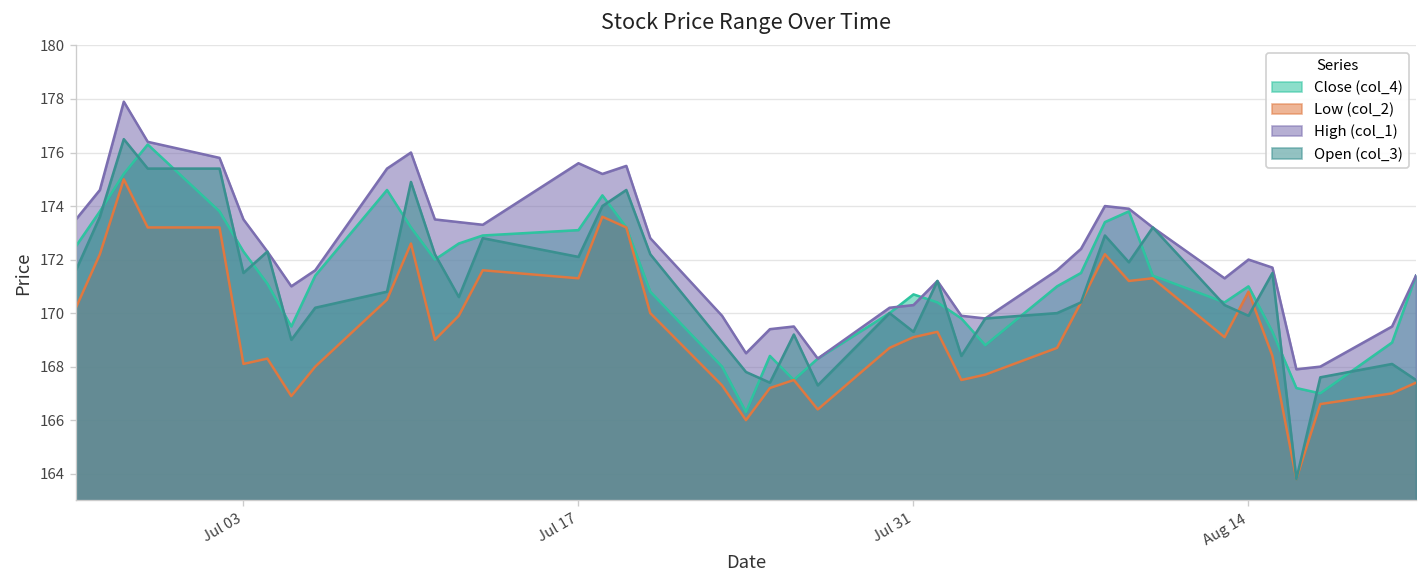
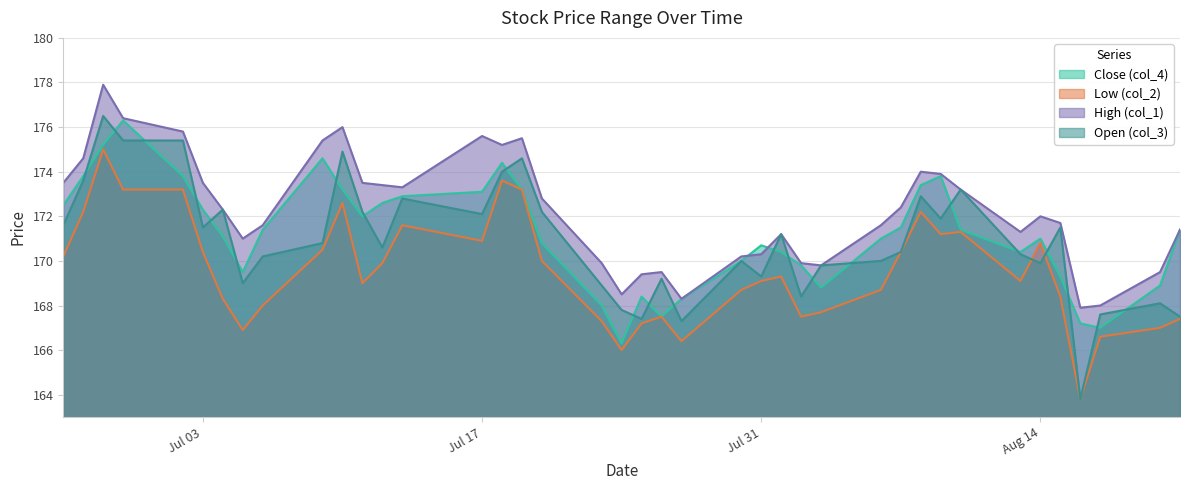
Low (col_2), Jul 03: 168.1 -> 170.4
Low (col_2), Jul 17: 171.3 -> 170.9
